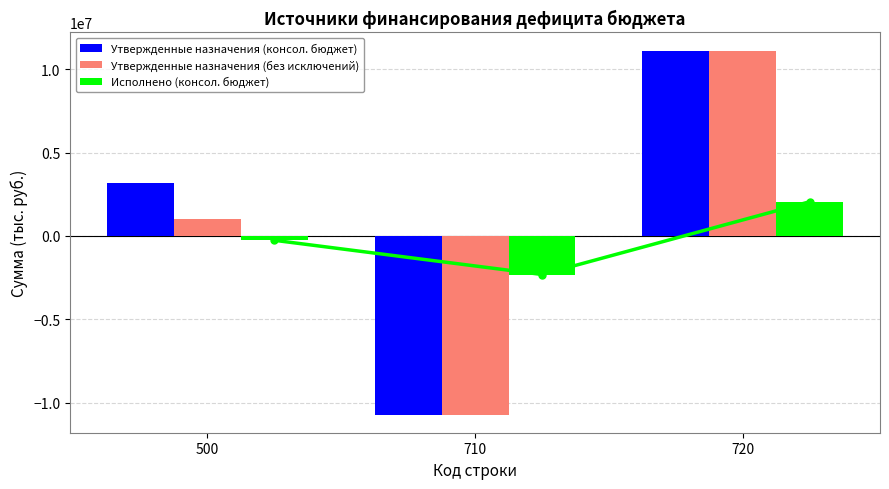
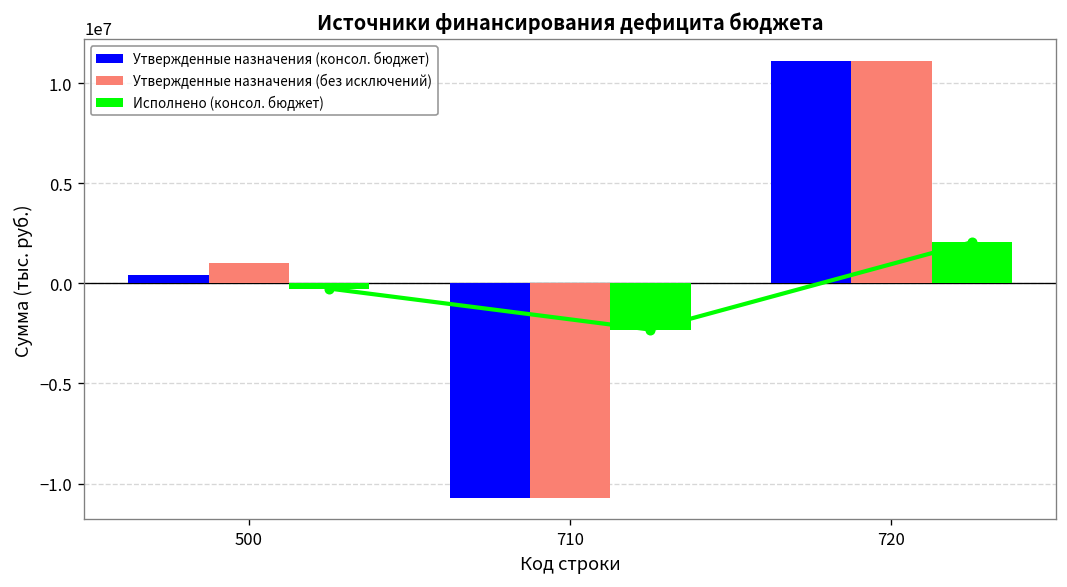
Утвержденные назначения (консол. бюджет), 500: 3200000 -> 400000
